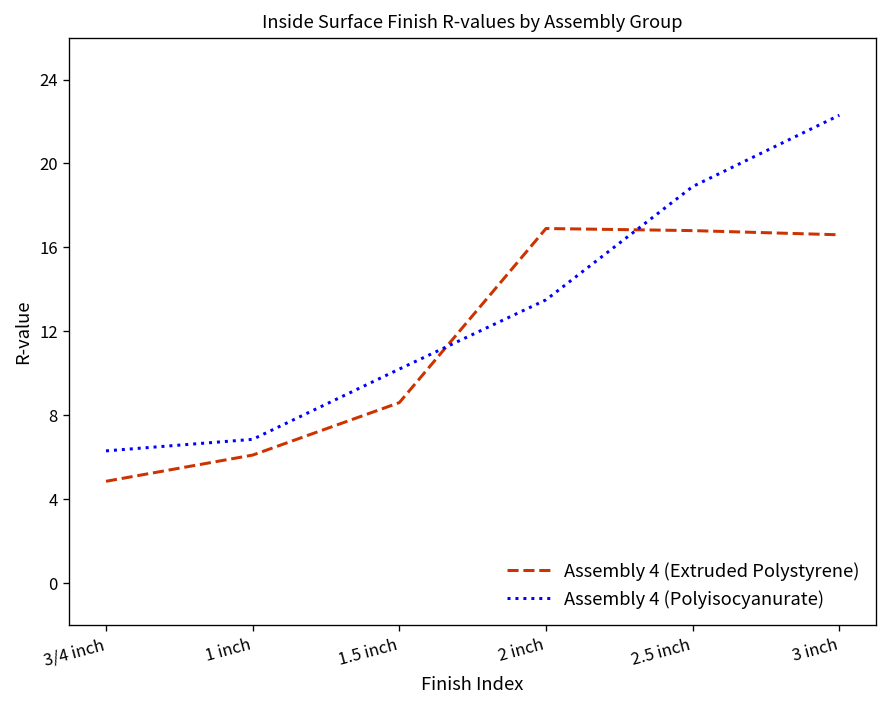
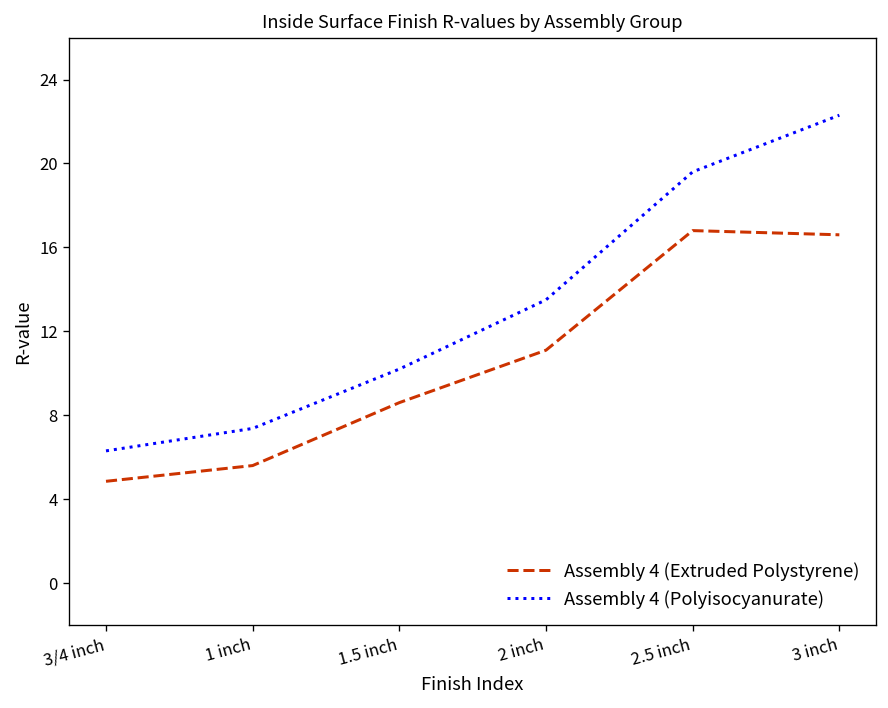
Assembly 4 (Extruded Polystyrene), 1 inch: 6.1 -> 5.6
Assembly 4 (Polyisocyanurate), 1 inch: 6.9 -> 7.4
Assembly 4 (Extruded Polystyrene), 2 inch: 16.9 -> 11.1
Assembly 4 (Polyisocyanurate), 2.5 inch: 18.9 -> 19.6
